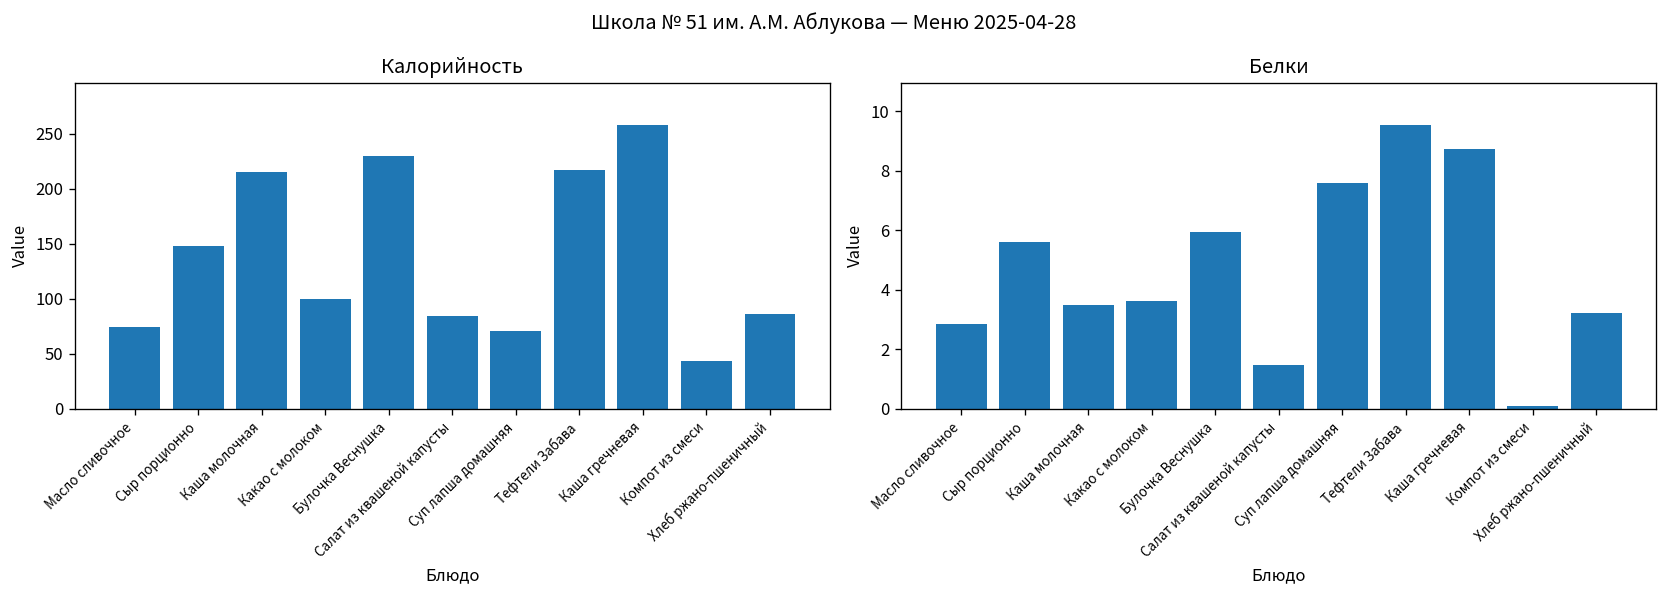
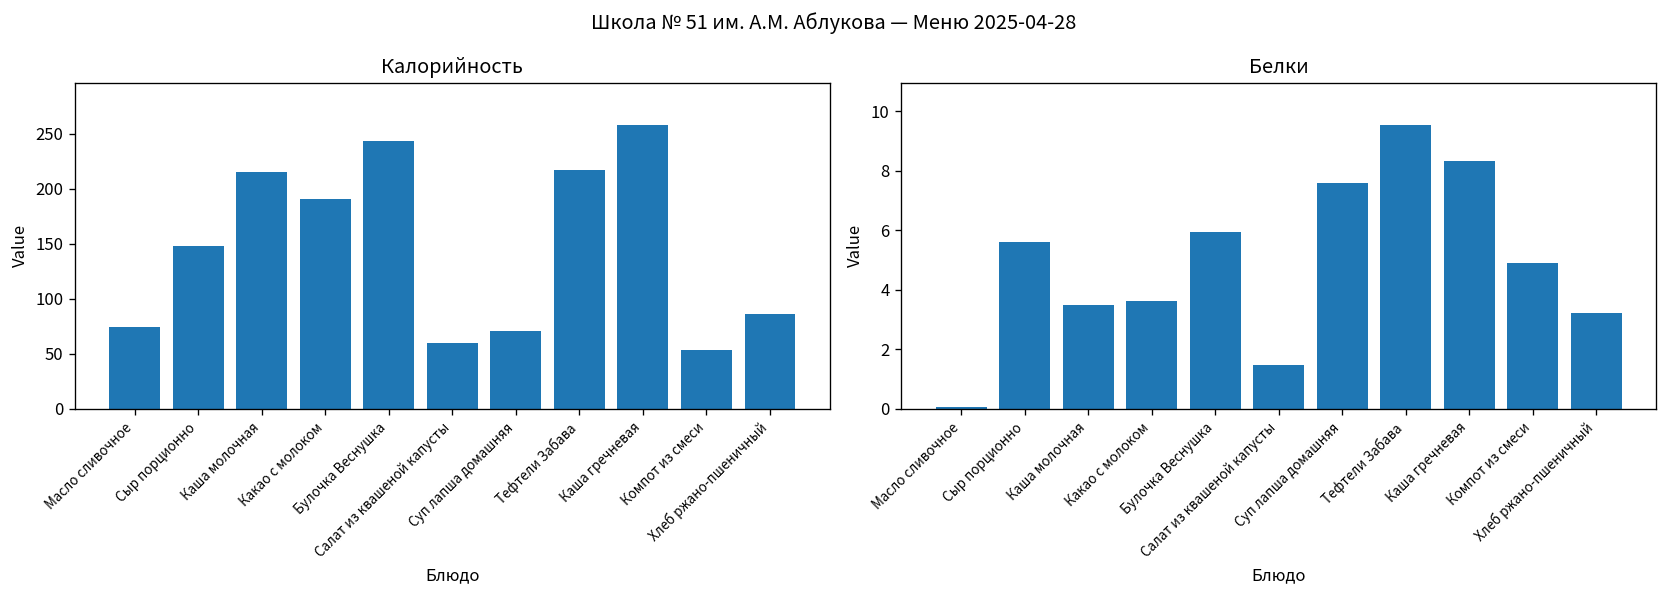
Калорийность, Какао с молоком: 100 -> 190
Калорийность, Булочка Веснушка: 230 -> 240
Калорийность, Салат из квашеной капусты: 80 -> 60
Калорийность, Компот из смеси: 40 -> 50
Белки, Масло сливочное: 2.9 -> 0.1
Белки, Каша гречневая: 8.8 -> 8.3
Белки, Компот из смеси: 0.1 -> 4.9
